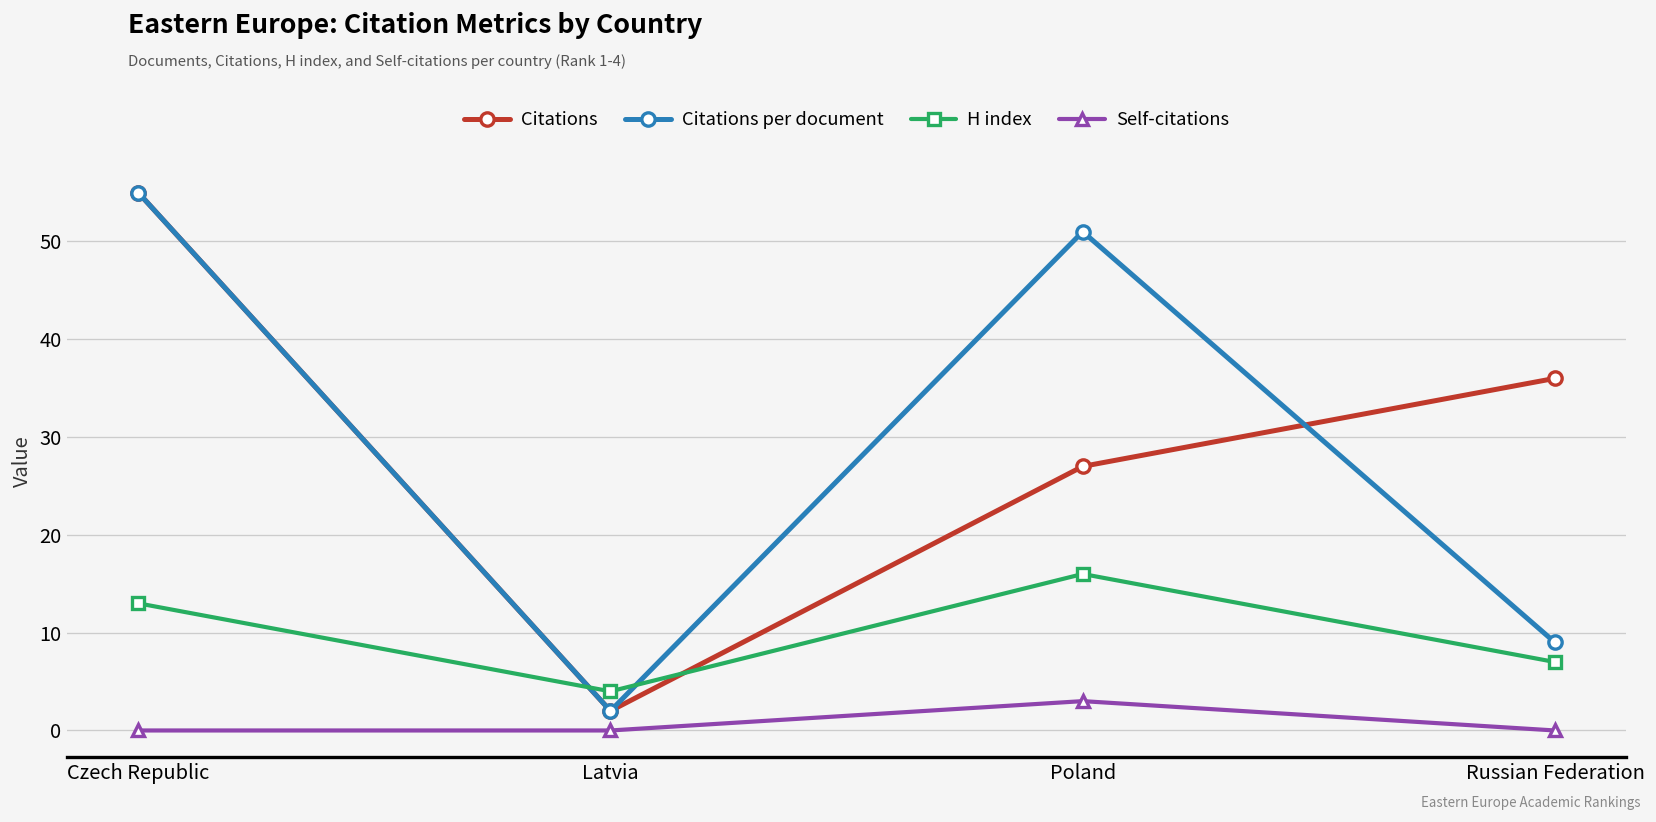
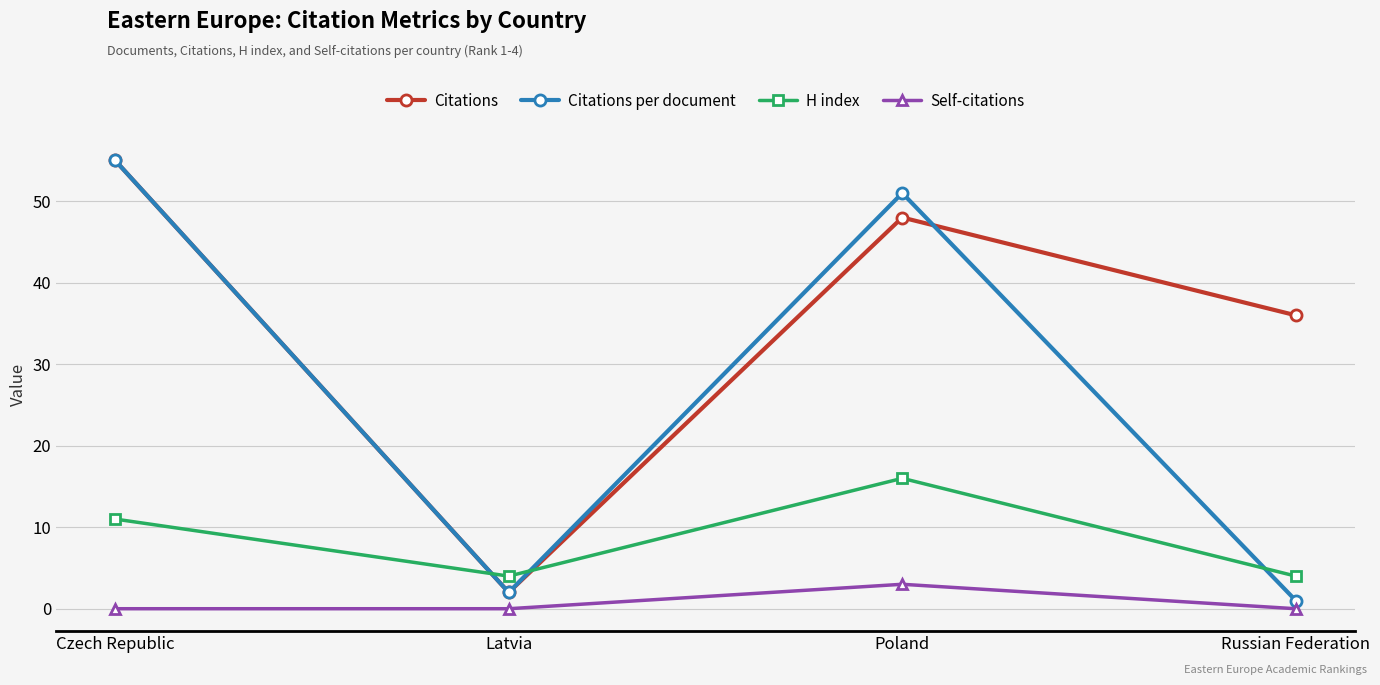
H index, Czech Republic: 13 -> 11
Citations, Poland: 27 -> 48
Citations per document, Russian Federation: 9 -> 1
H index, Russian Federation: 7 -> 4
